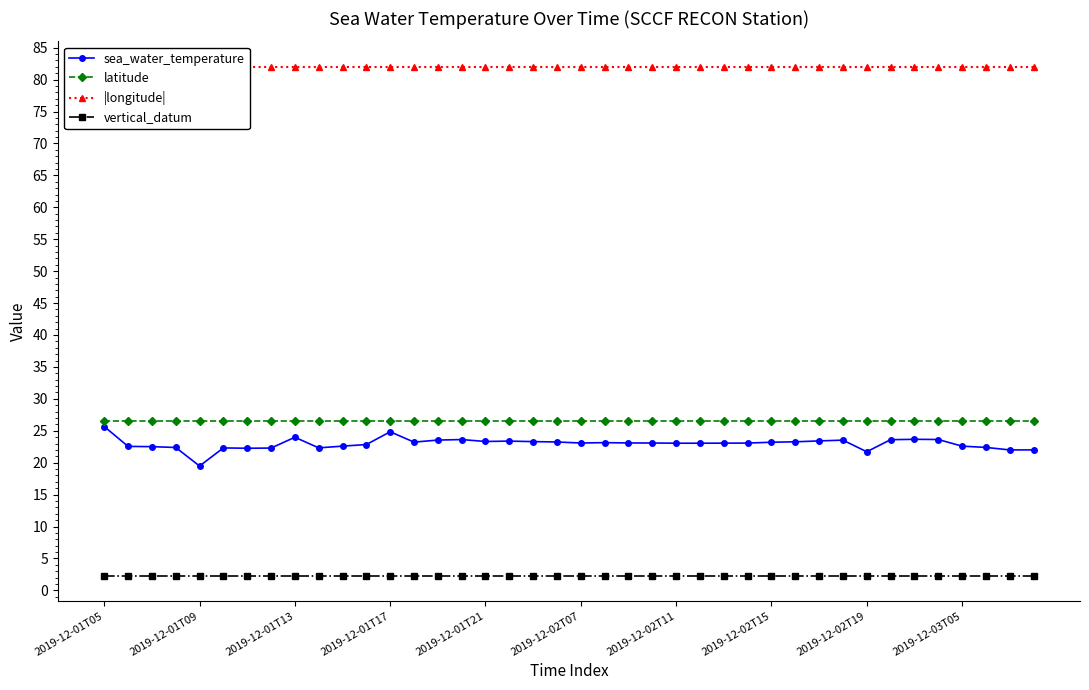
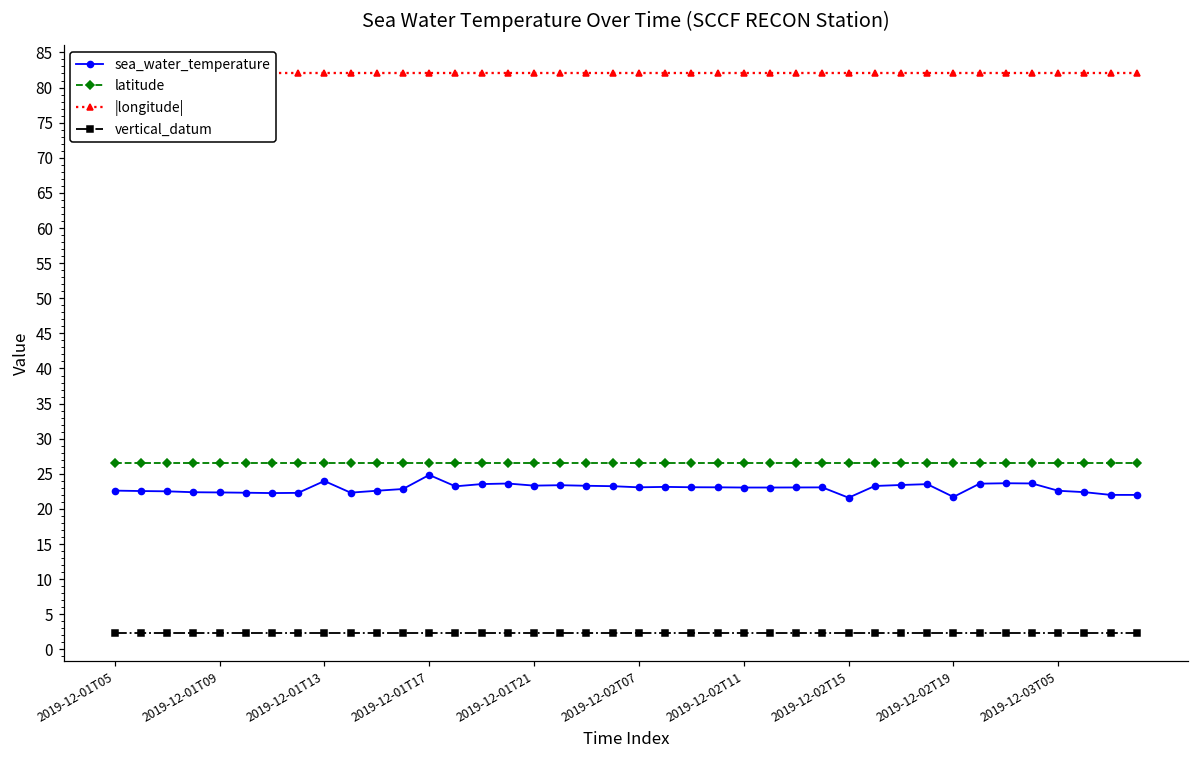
sea_water_temperature, 2019-12-01T05: 26 -> 23
sea_water_temperature, 2019-12-01T09: 19 -> 22
sea_water_temperature, 2019-12-02T15: 23 -> 22
